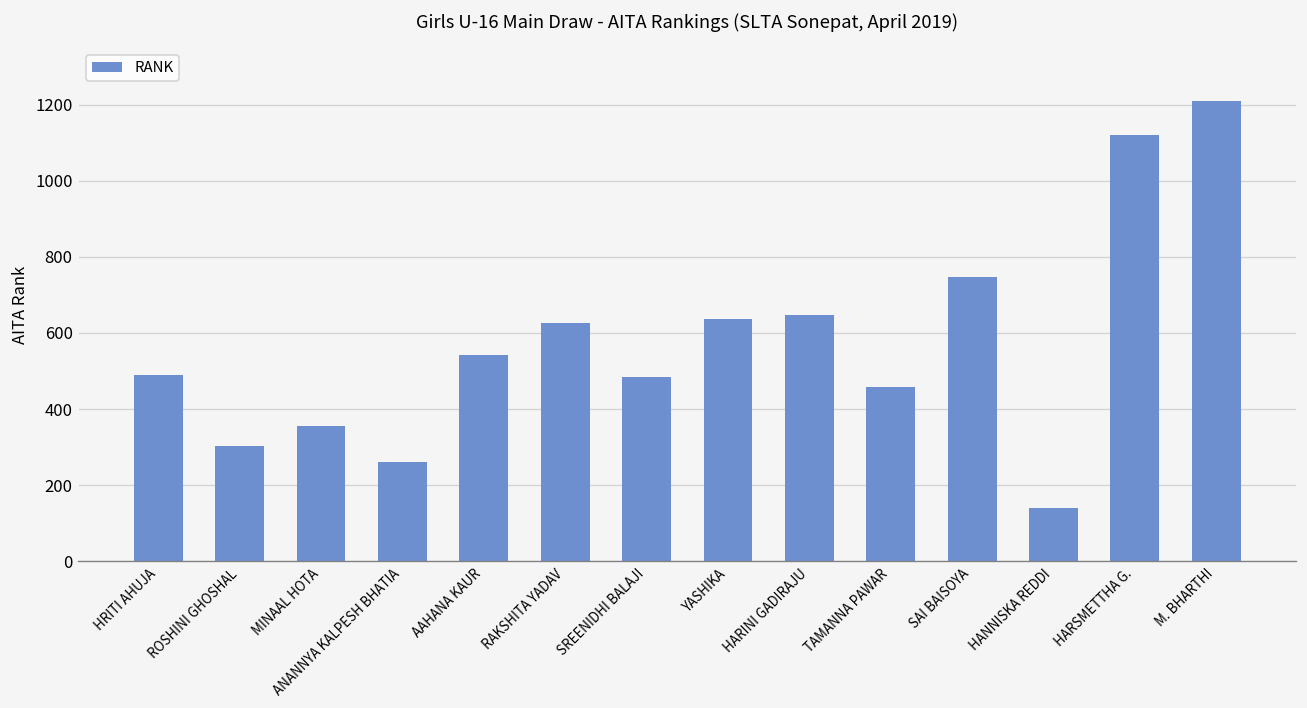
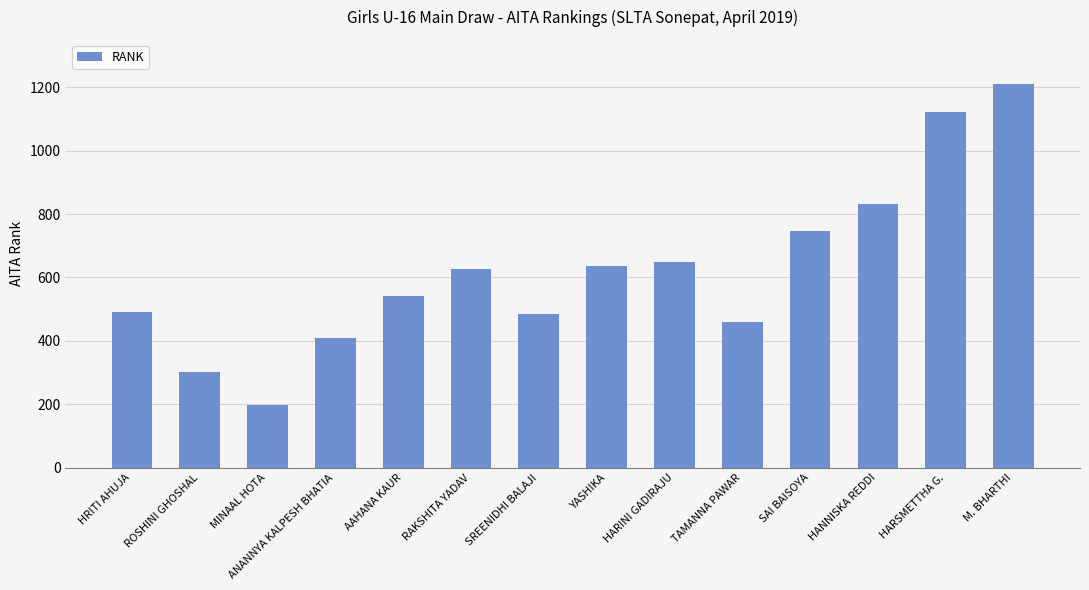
MINAAL HOTA: 360 -> 200
ANANNYA KALPESH BHATIA: 260 -> 410
HANNISKA REDDI: 140 -> 830
